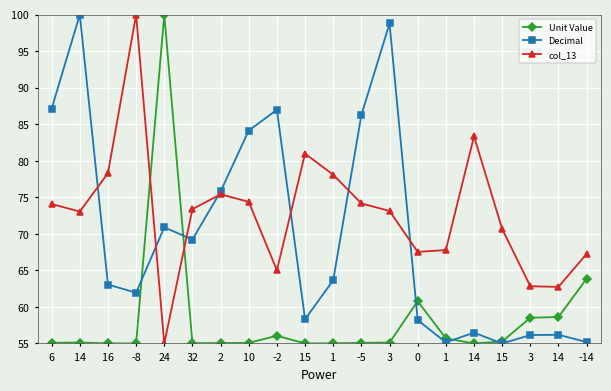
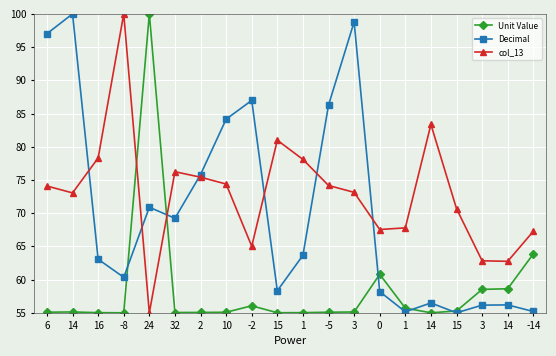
Decimal, 6: 87 -> 97
Decimal, -8: 62 -> 60
col_13, 32: 73 -> 76
